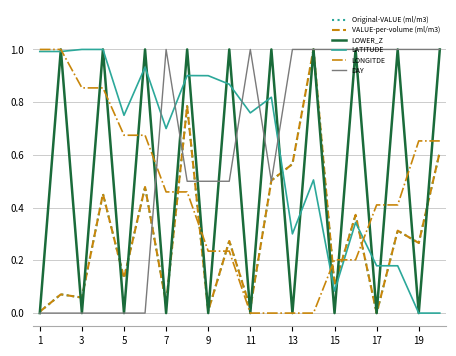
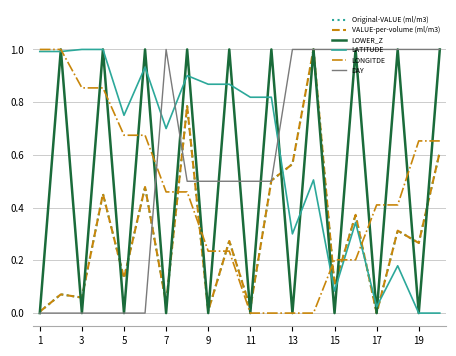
LATITUDE, 9: 0.90 -> 0.87
LATITUDE, 11: 0.76 -> 0.82
DAY, 11: 1.00 -> 0.50
LATITUDE, 17: 0.18 -> 0.02
